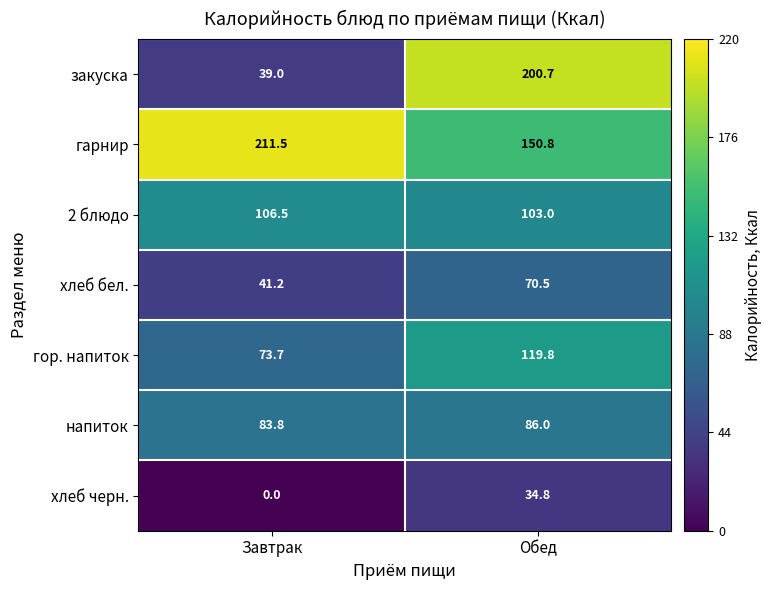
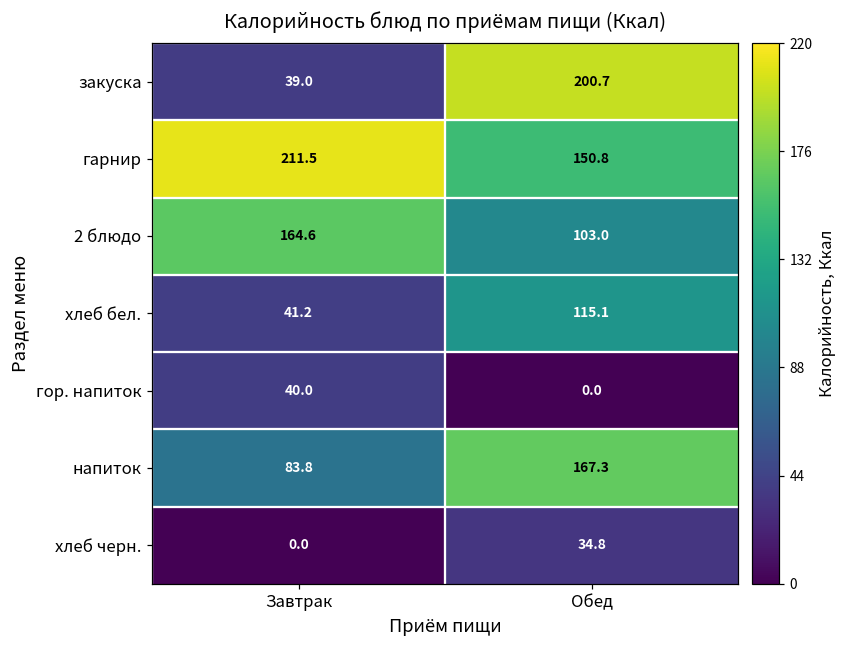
2 блюдо, Завтрак: 106.5 -> 164.6
хлеб бел., Обед: 70.5 -> 115.1
гор. напиток, Завтрак: 73.7 -> 40.0
гор. напиток, Обед: 119.8 -> 0.0
напиток, Обед: 86.0 -> 167.3
